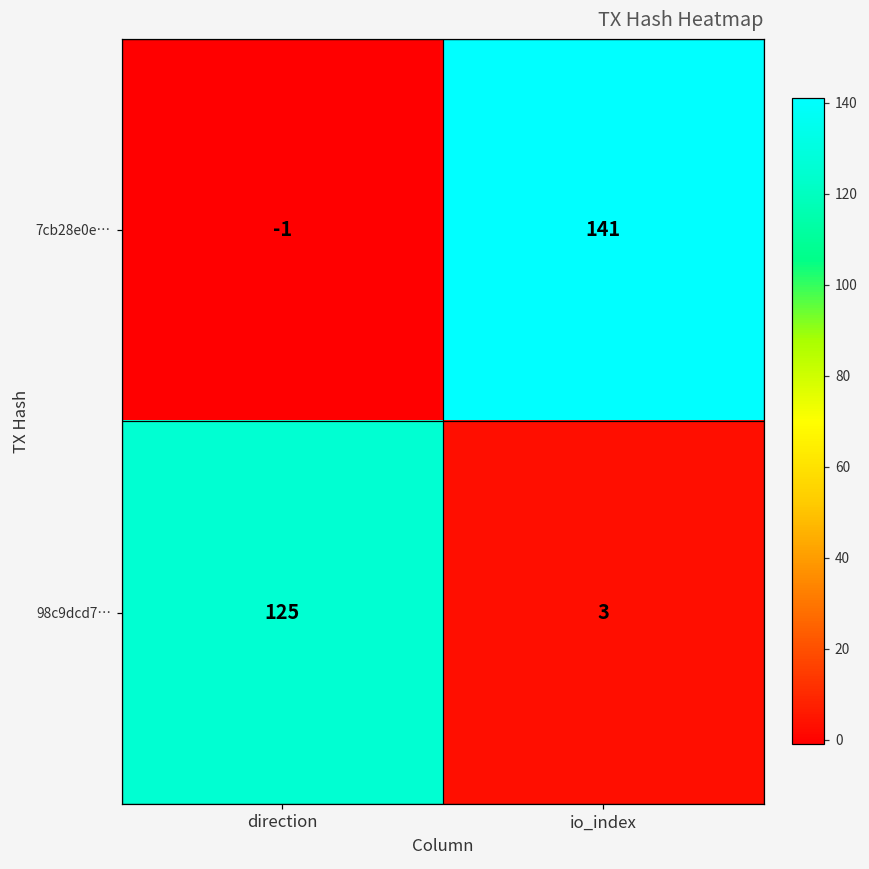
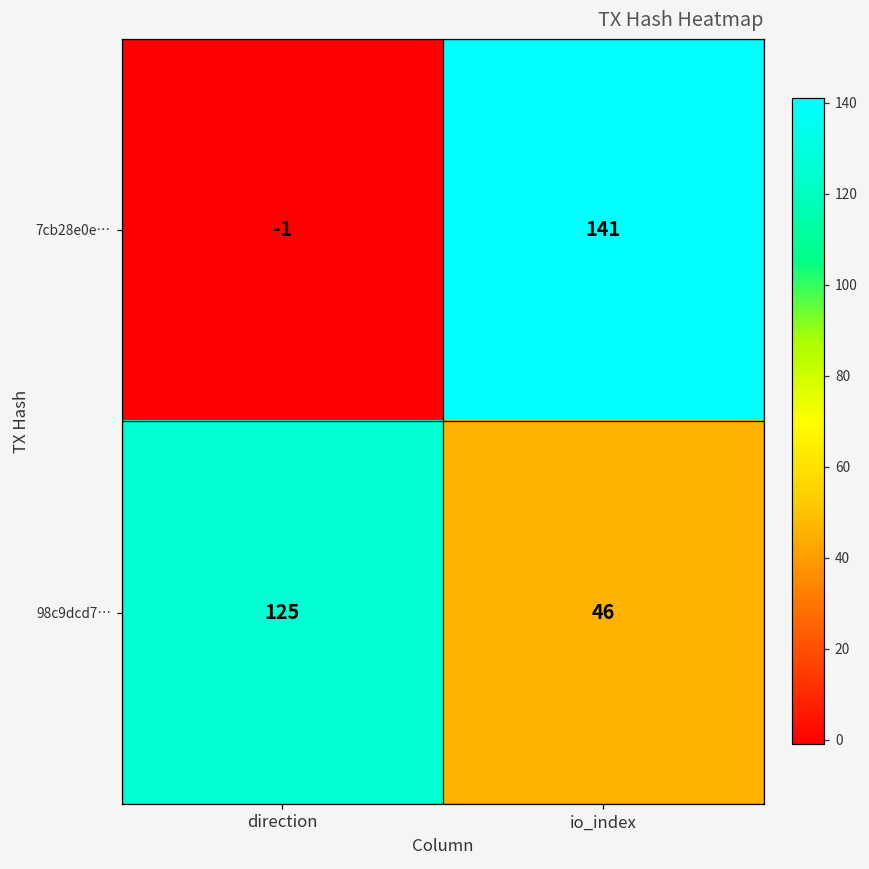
98c9dcd7…, io_index: 3 -> 46
